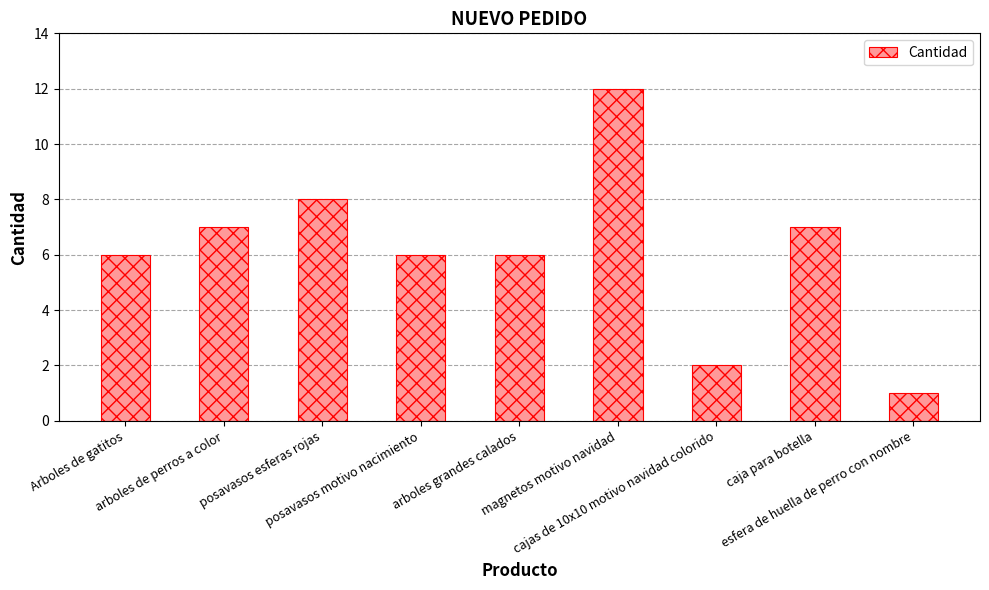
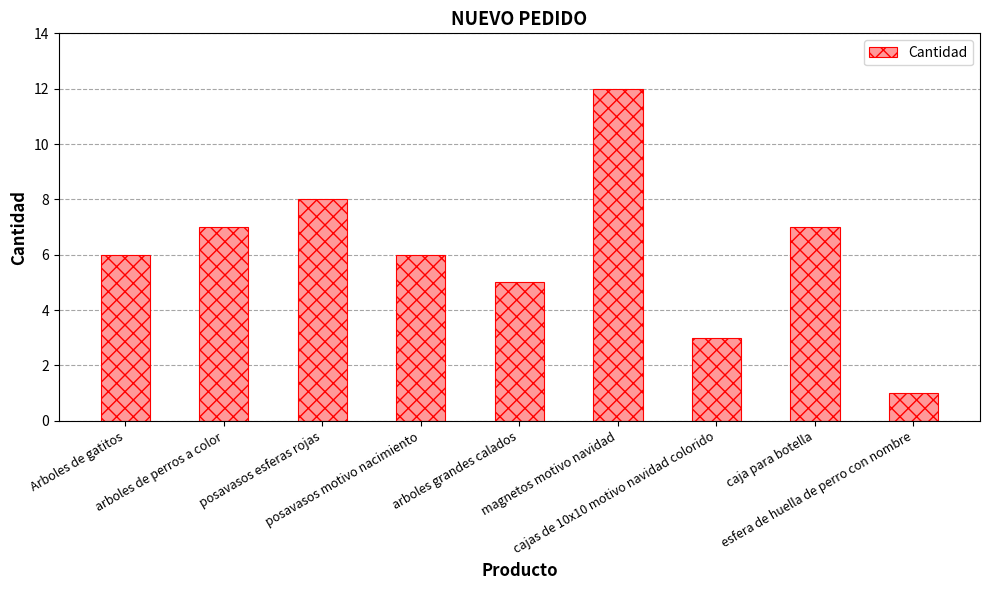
arboles grandes calados: 6 -> 5
cajas de 10x10 motivo navidad colorido: 2 -> 3
